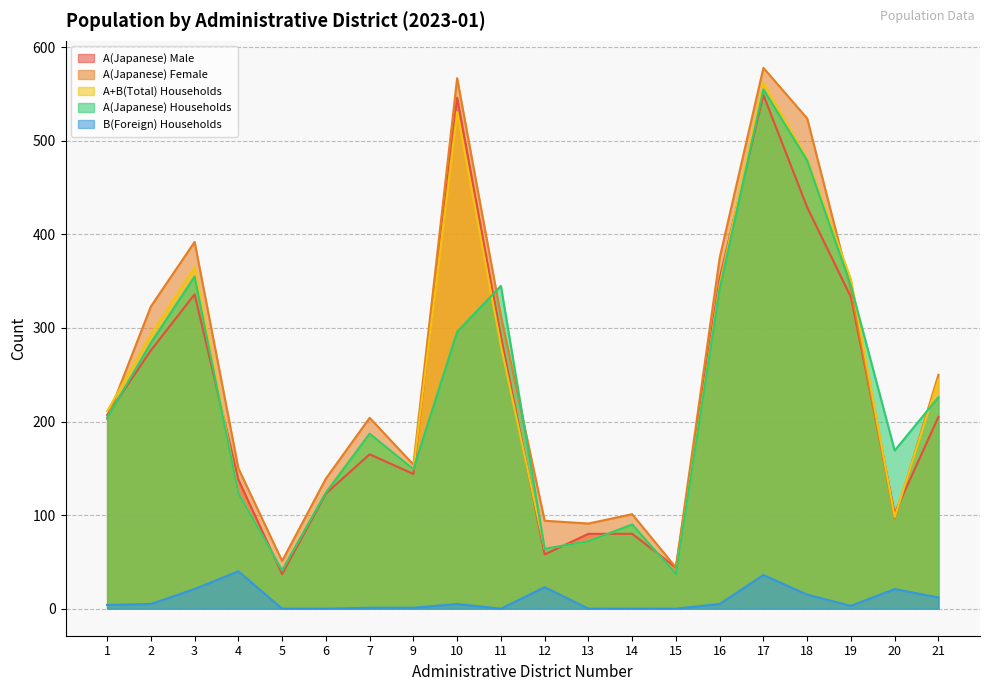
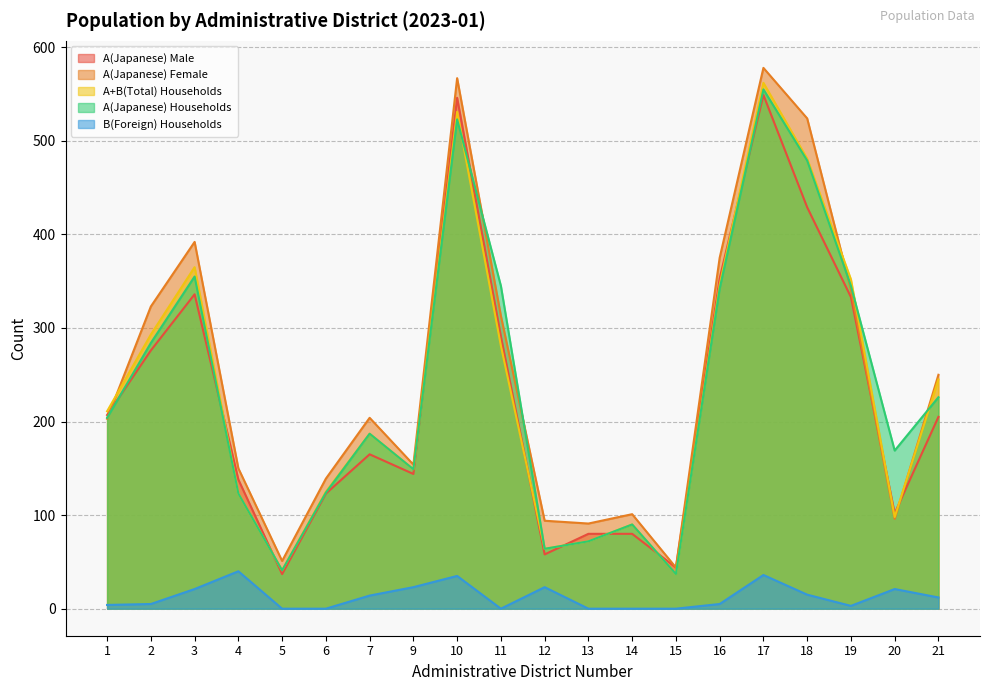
B(Foreign) Households, 7: 0 -> 10
B(Foreign) Households, 9: 0 -> 20
A(Japanese) Households, 10: 300 -> 520
B(Foreign) Households, 10: 10 -> 40
